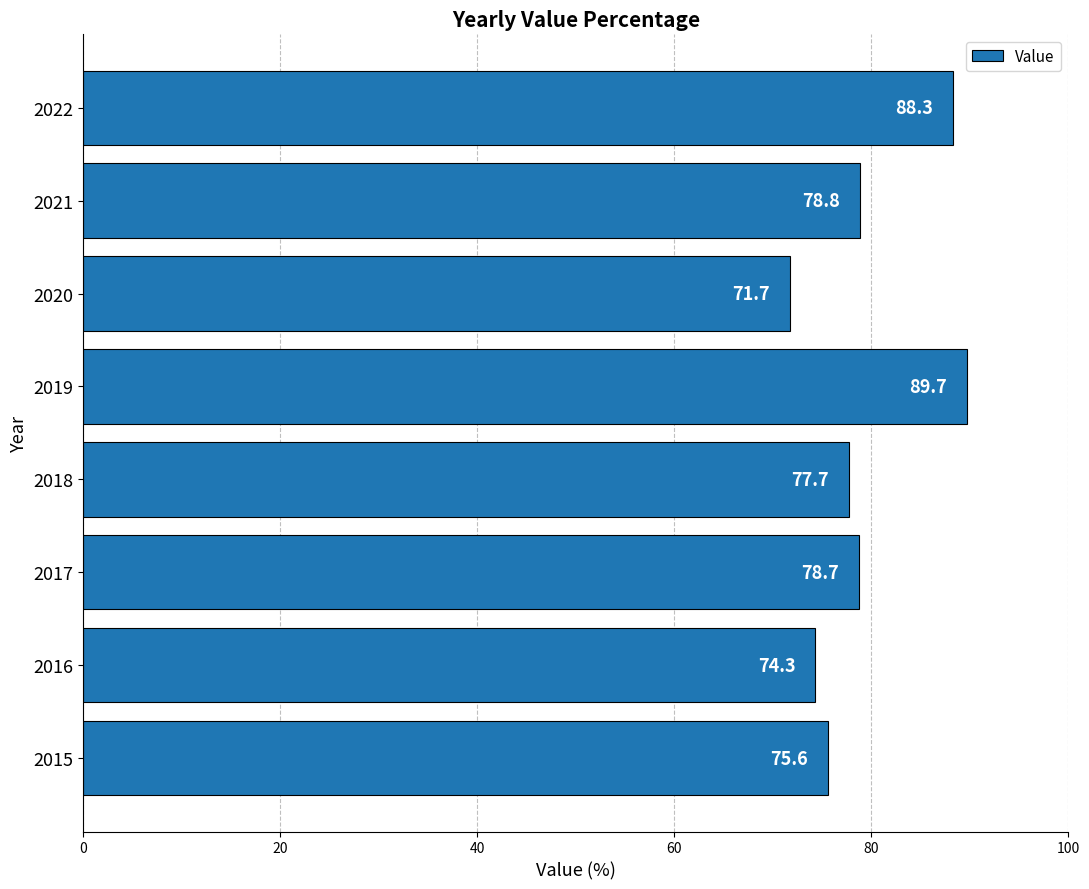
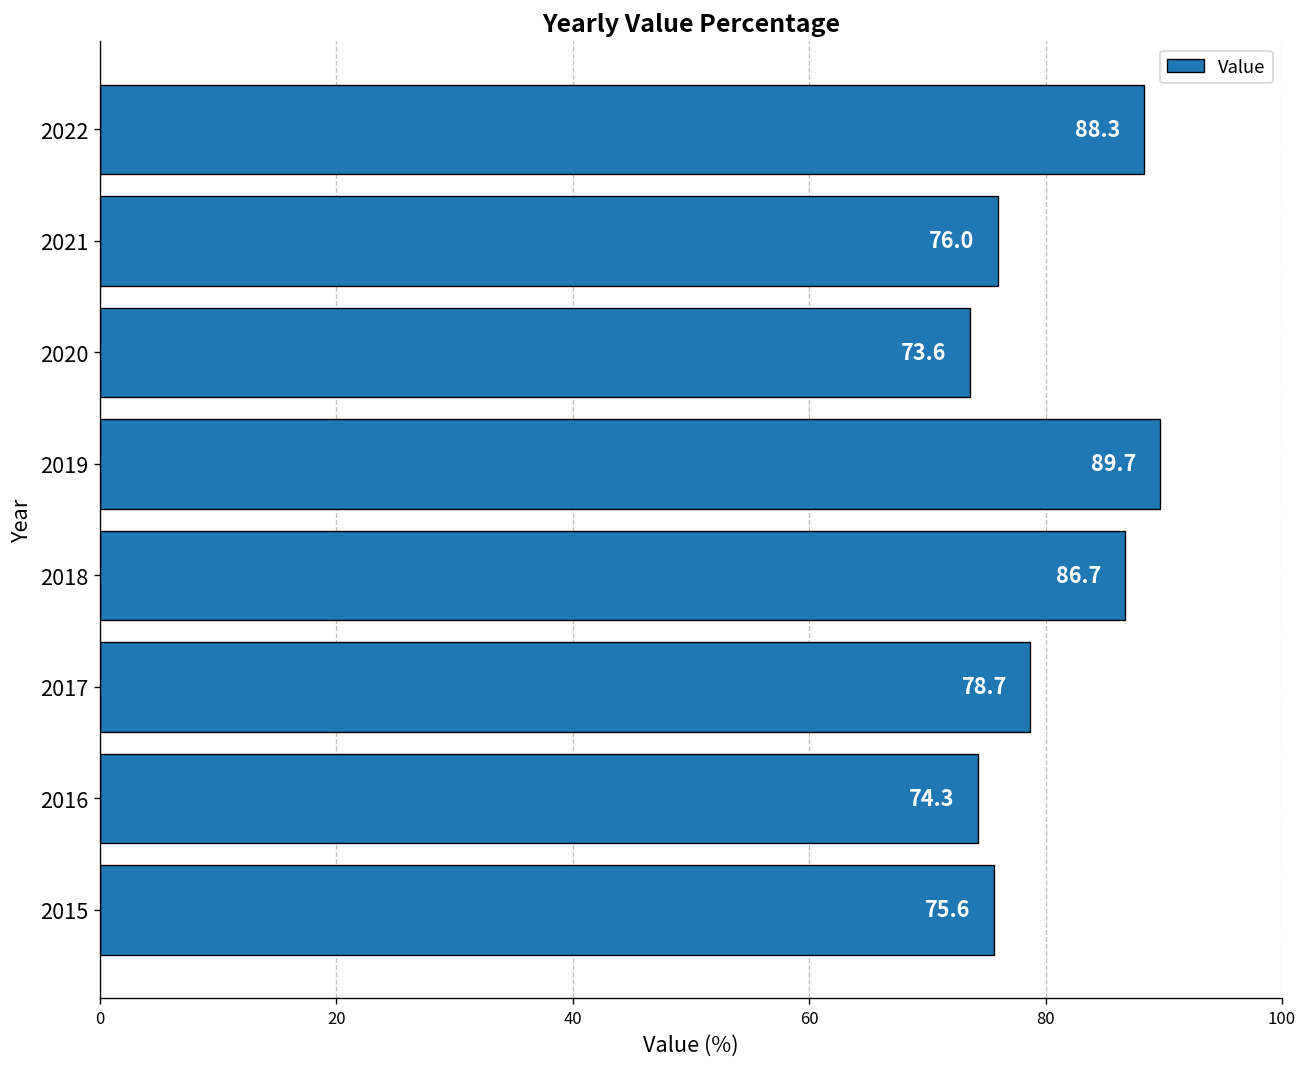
2021: 78.8 -> 76.0
2020: 71.7 -> 73.6
2018: 77.7 -> 86.7
